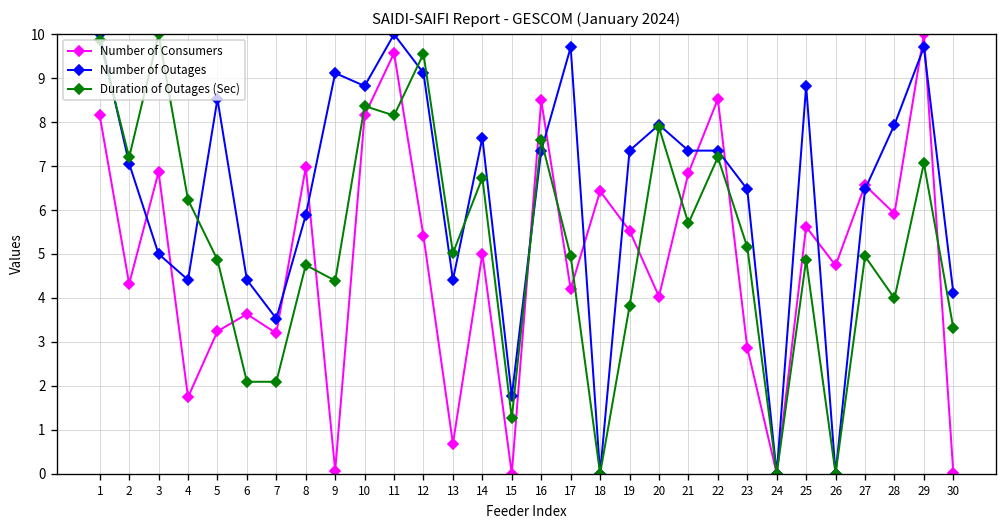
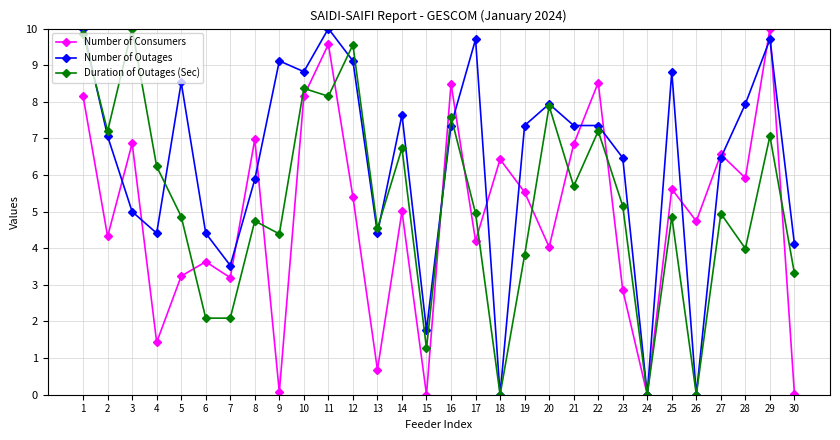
Number of Consumers, 4: 1.7 -> 1.4
Duration of Outages (Sec), 13: 5.0 -> 4.5
